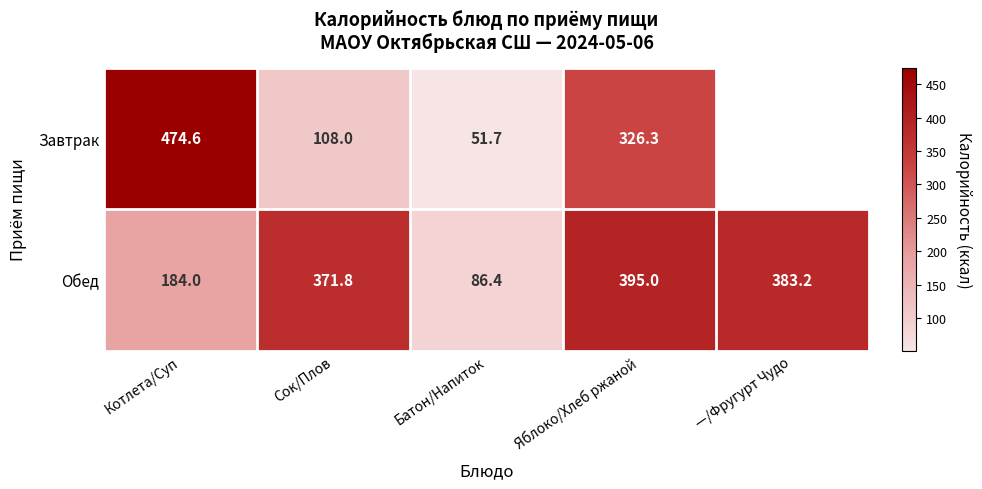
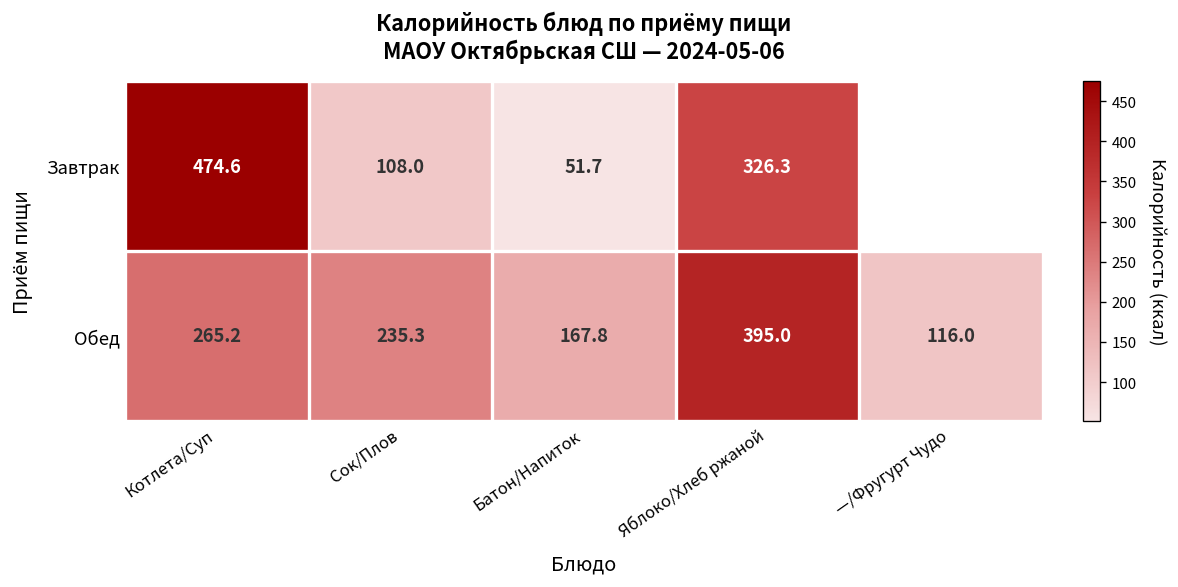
Обед, Котлета/Суп: 184.0 -> 265.2
Обед, Сок/Плов: 371.8 -> 235.3
Обед, Батон/Напиток: 86.4 -> 167.8
Обед, —/Фругурт Чудо: 383.2 -> 116.0
